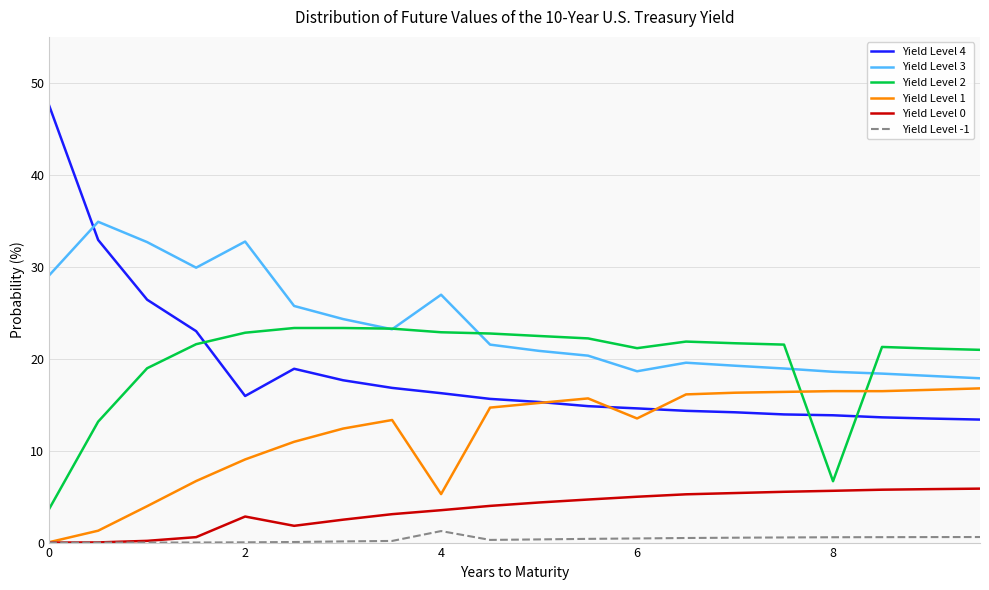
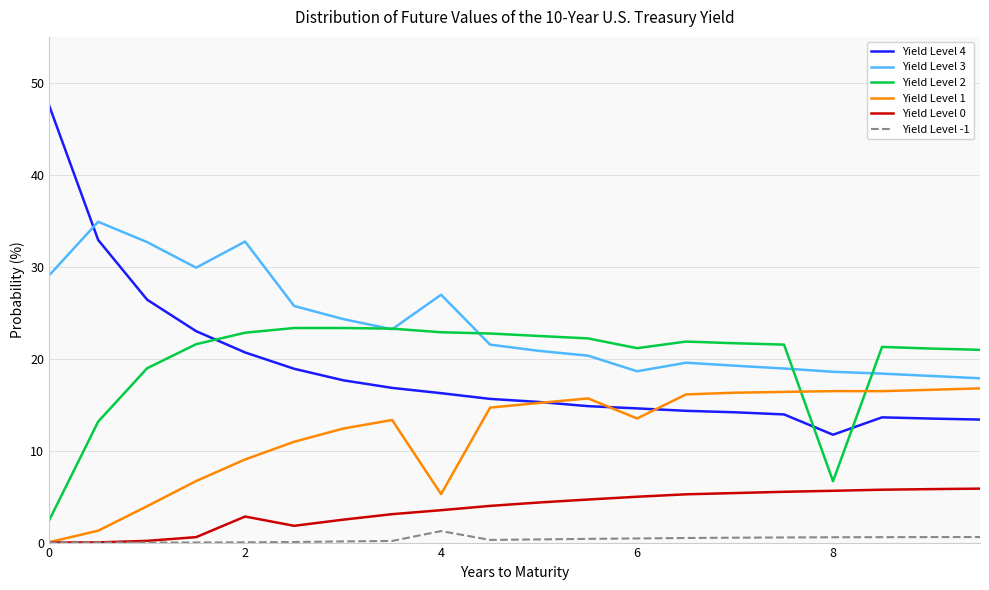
Yield Level 2, 0: 4 -> 2
Yield Level 4, 2: 16 -> 21
Yield Level 4, 8: 14 -> 12
